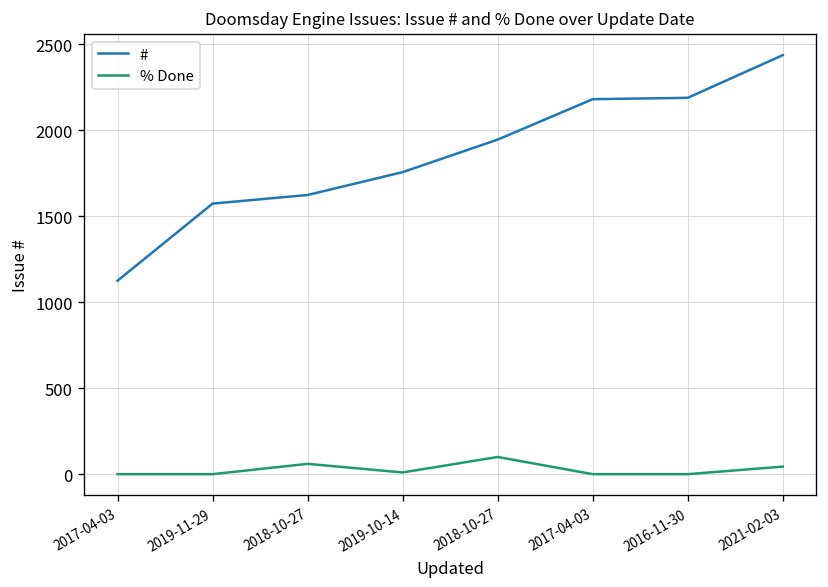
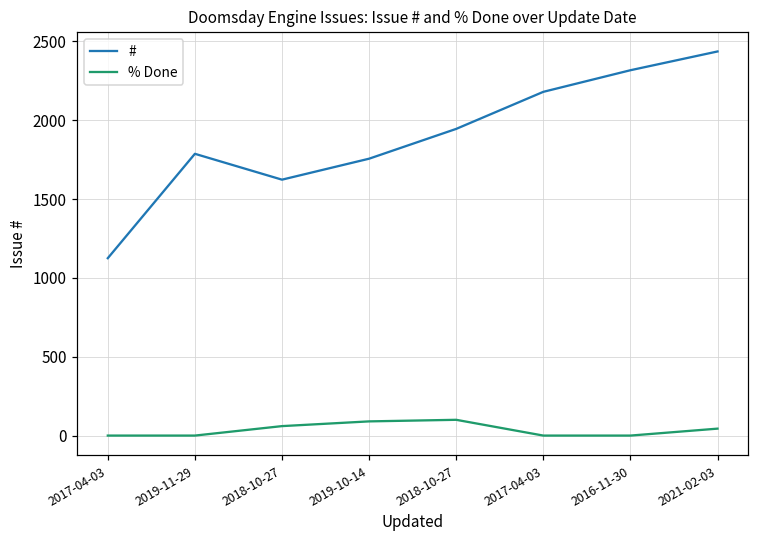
#, 2019-11-29: 1570 -> 1790
% Done, 2019-10-14: 10 -> 90
#, 2016-11-30: 2190 -> 2320
